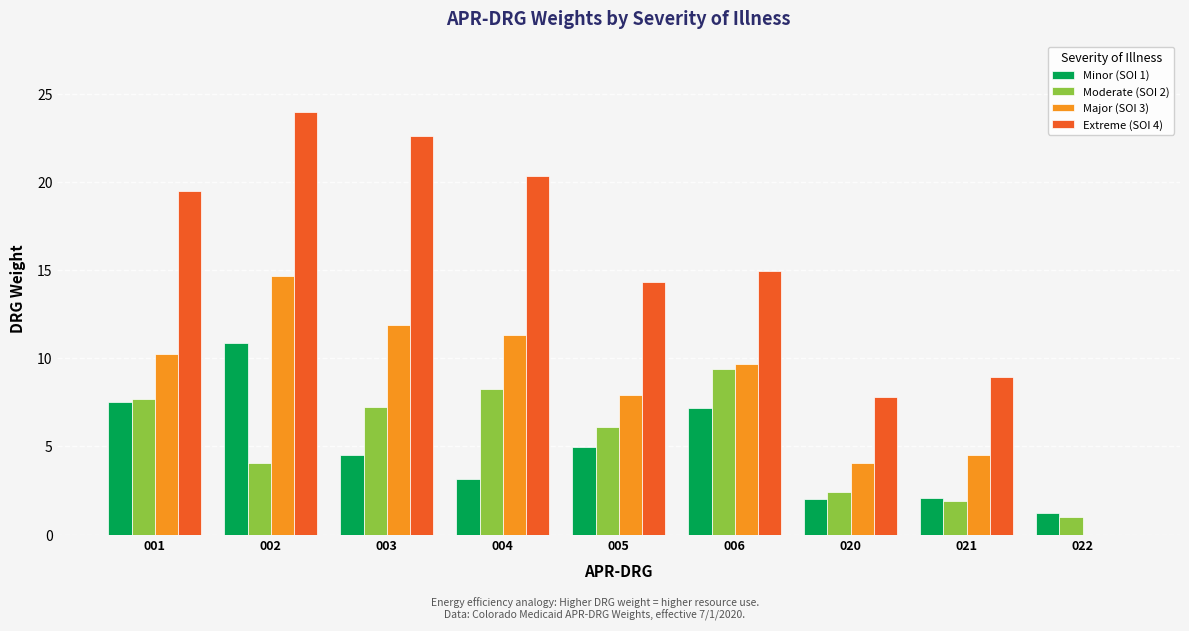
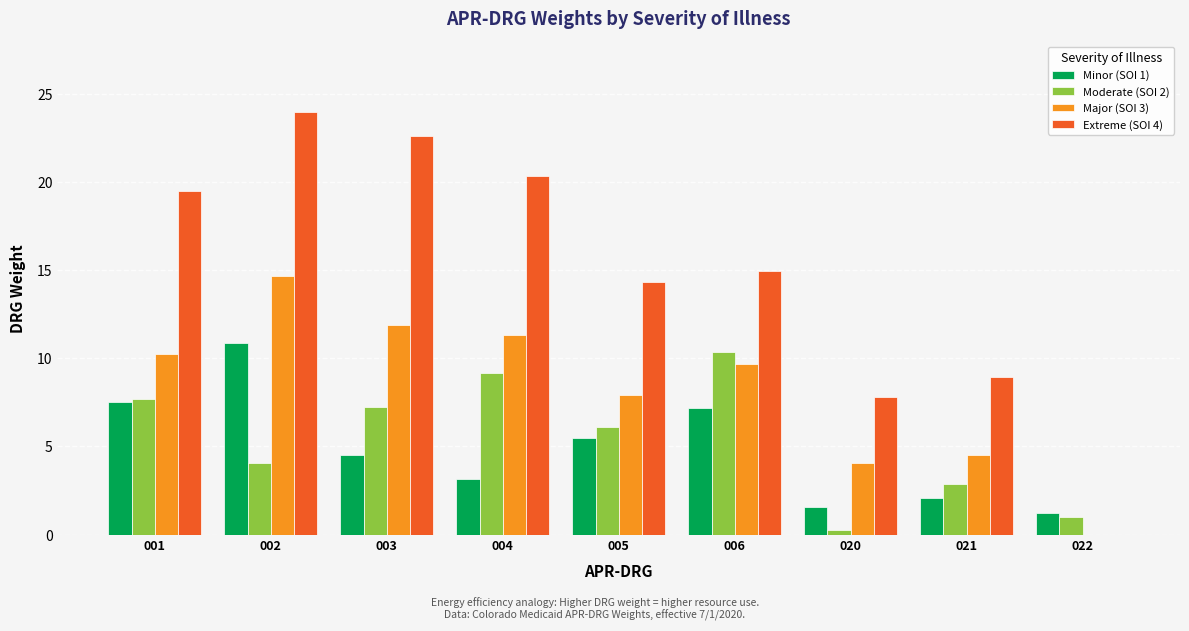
Moderate (SOI 2), 004: 8.3 -> 9.2
Minor (SOI 1), 005: 5.0 -> 5.5
Moderate (SOI 2), 006: 9.4 -> 10.3
Minor (SOI 1), 020: 2.0 -> 1.6
Moderate (SOI 2), 020: 2.4 -> 0.2
Moderate (SOI 2), 021: 1.9 -> 2.9
